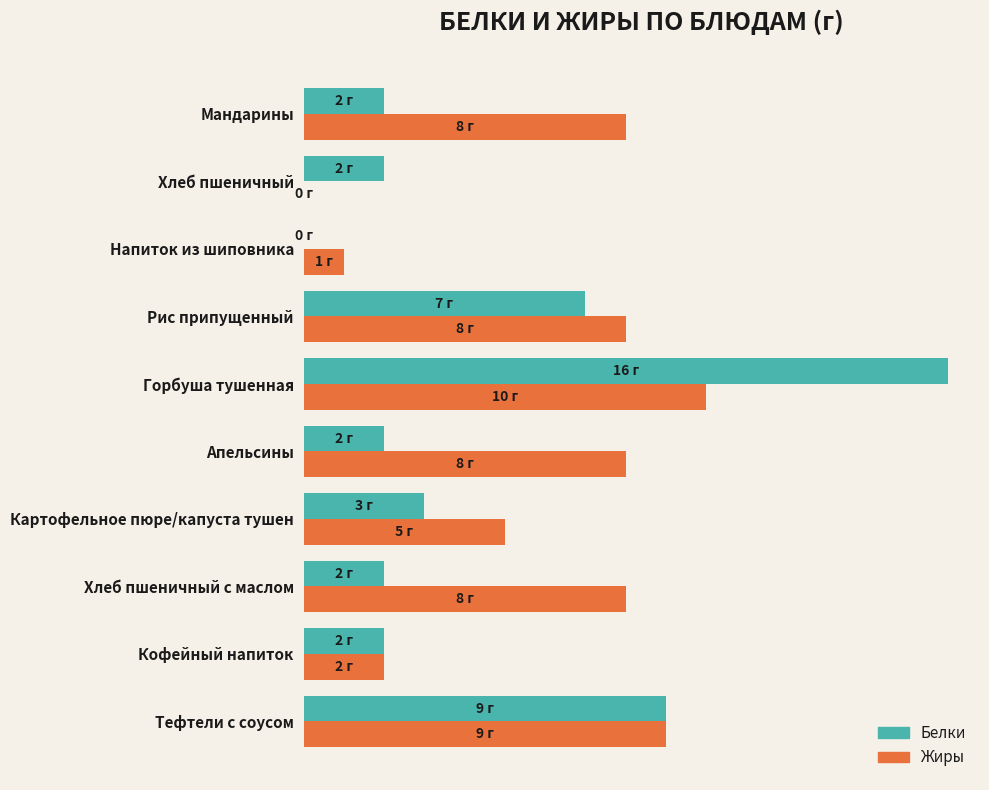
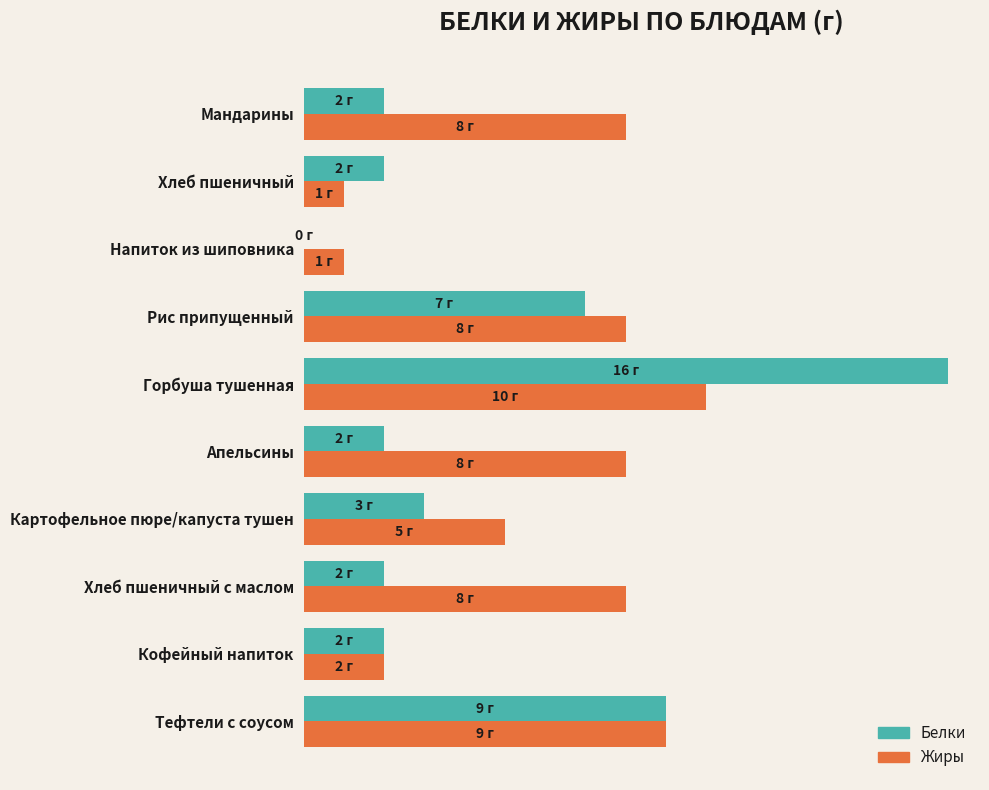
Жиры, Хлеб пшеничный: 0 -> 1
